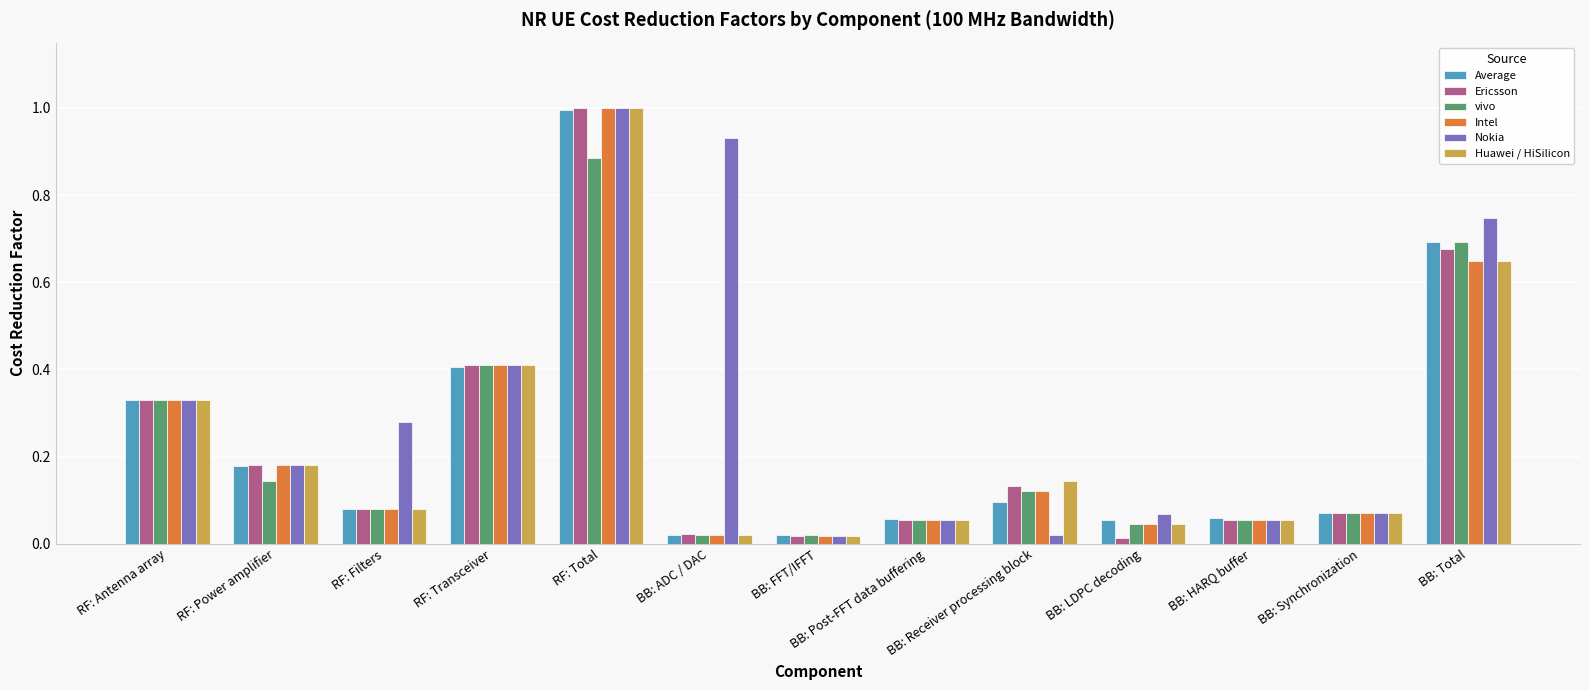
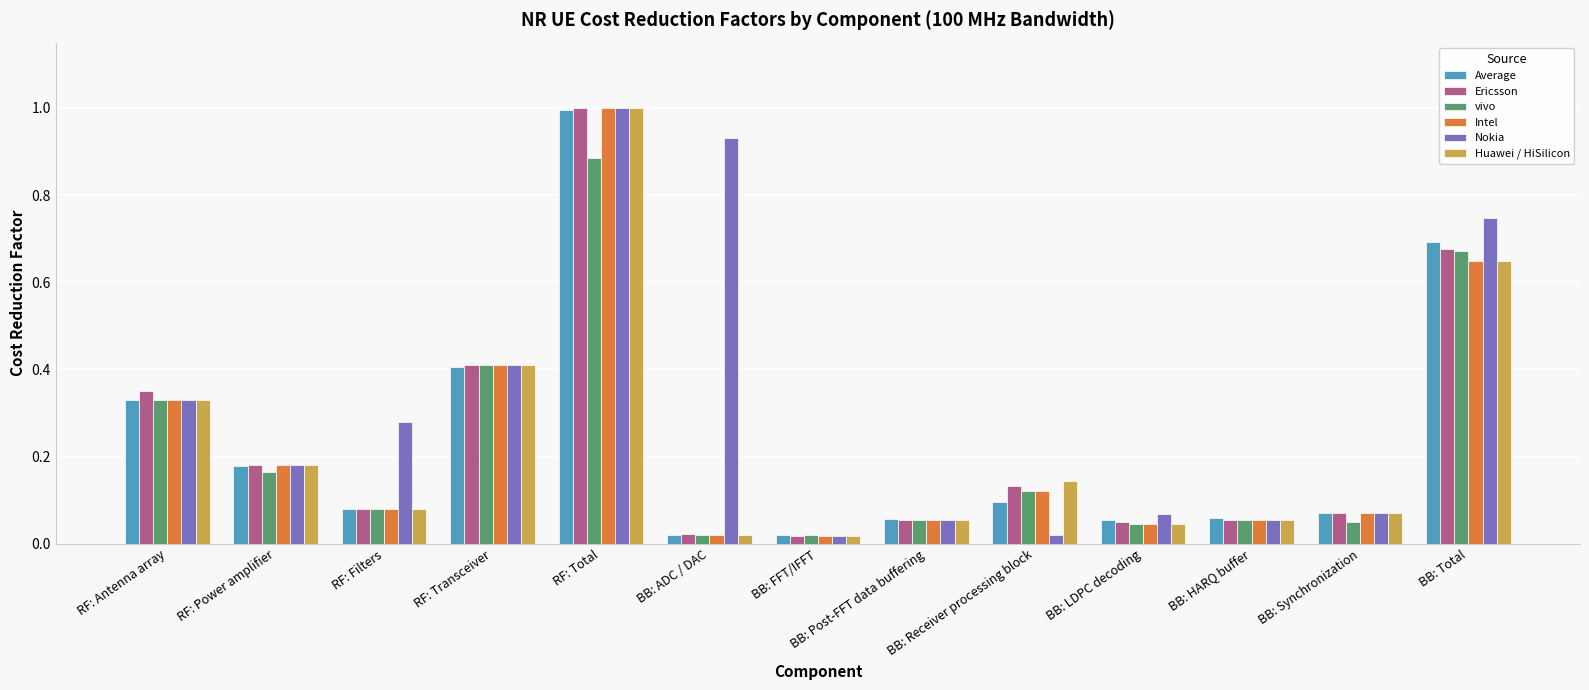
Ericsson, RF: Antenna array: 0.33 -> 0.35
vivo, RF: Power amplifier: 0.14 -> 0.17
Ericsson, BB: LDPC decoding: 0.01 -> 0.05
vivo, BB: Synchronization: 0.07 -> 0.05
vivo, BB: Total: 0.69 -> 0.67
